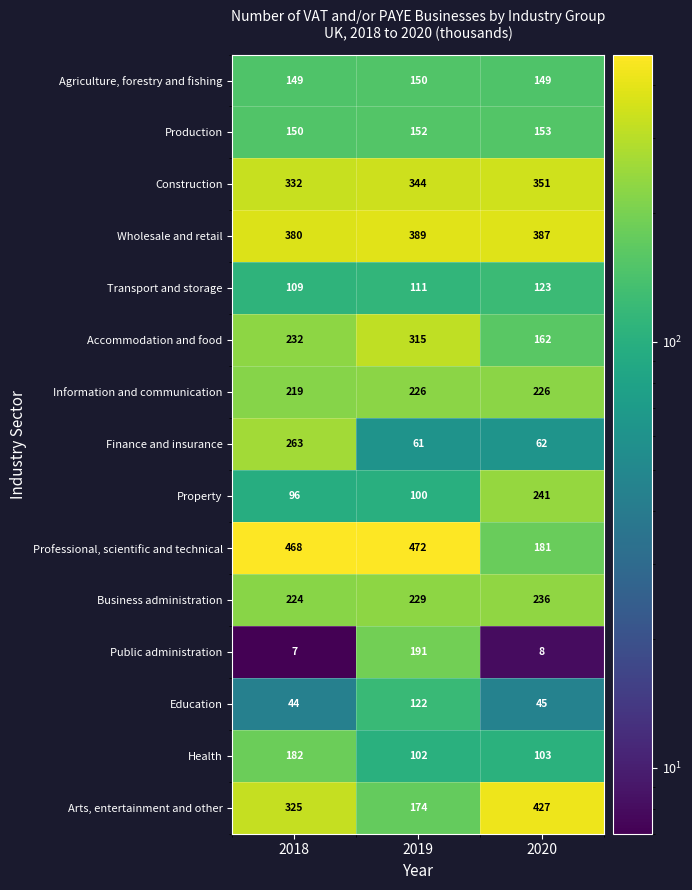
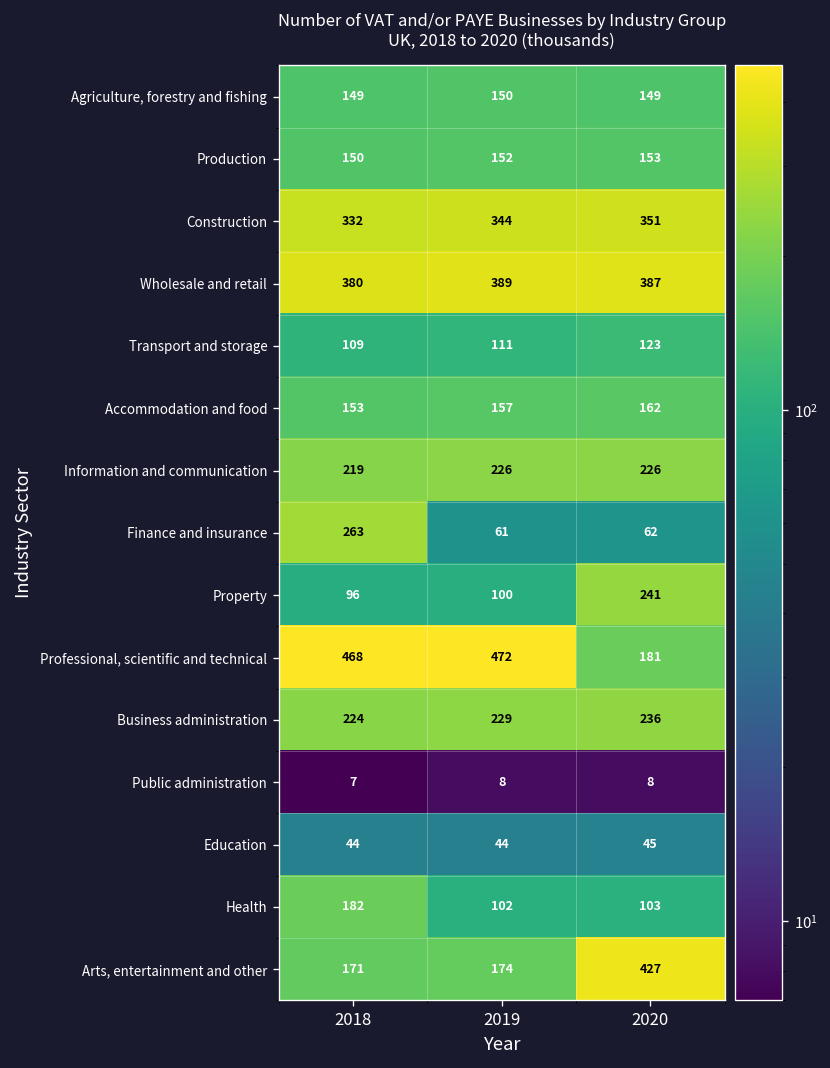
Accommodation and food, 2018: 232 -> 153
Accommodation and food, 2019: 315 -> 157
Public administration, 2019: 191 -> 8
Education, 2019: 122 -> 44
Arts, entertainment and other, 2018: 325 -> 171
